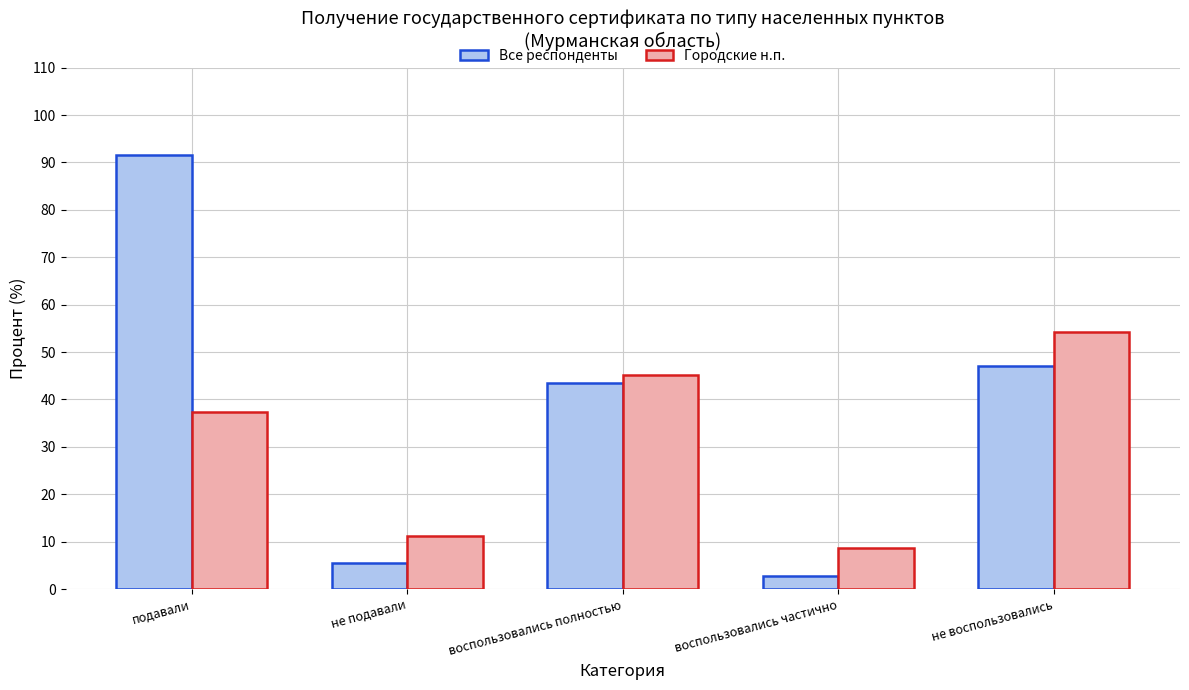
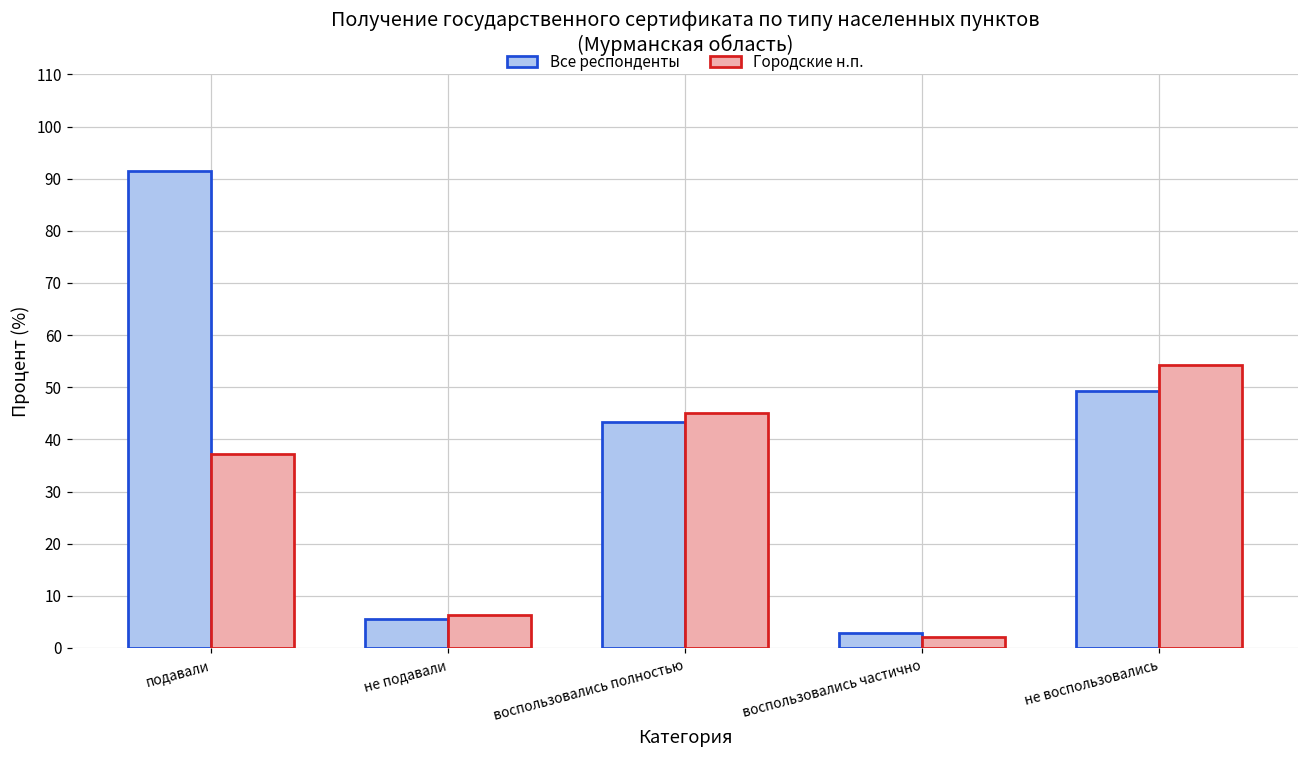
Городские н.п., не подавали: 11 -> 6
Городские н.п., воспользовались частично: 9 -> 2
Все респонденты, не воспользовались: 47 -> 49
